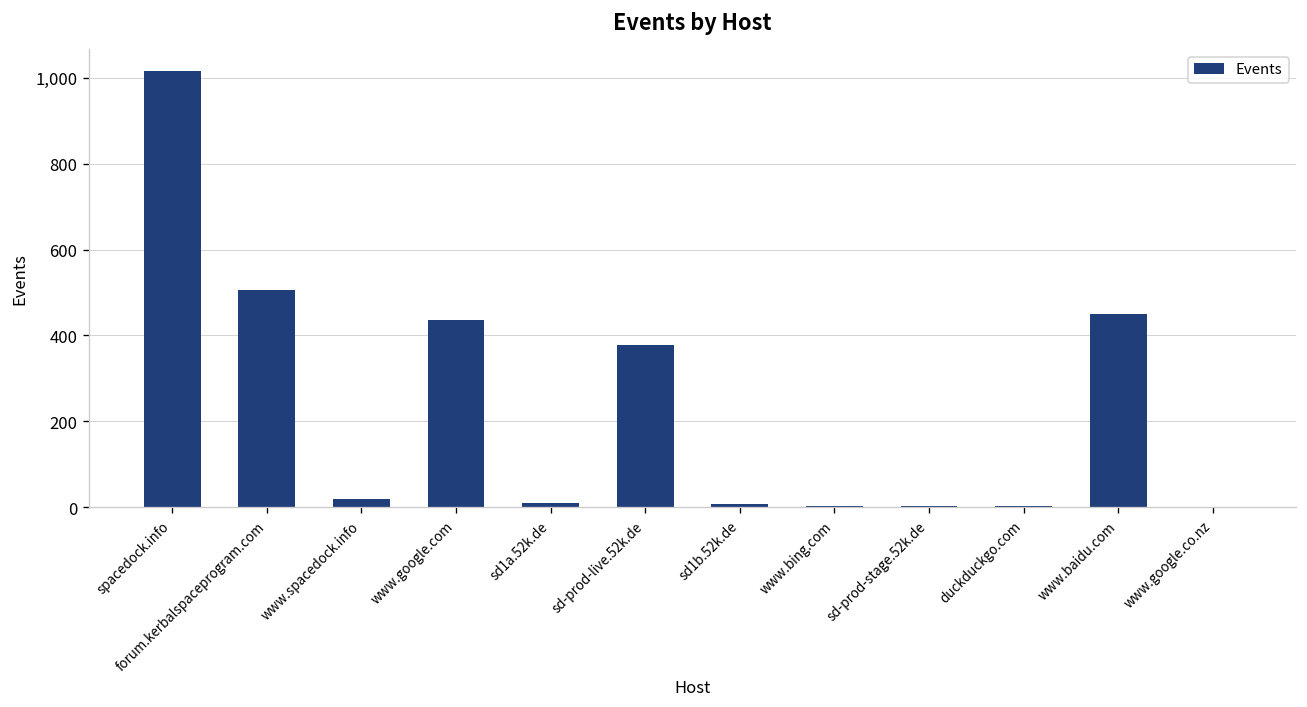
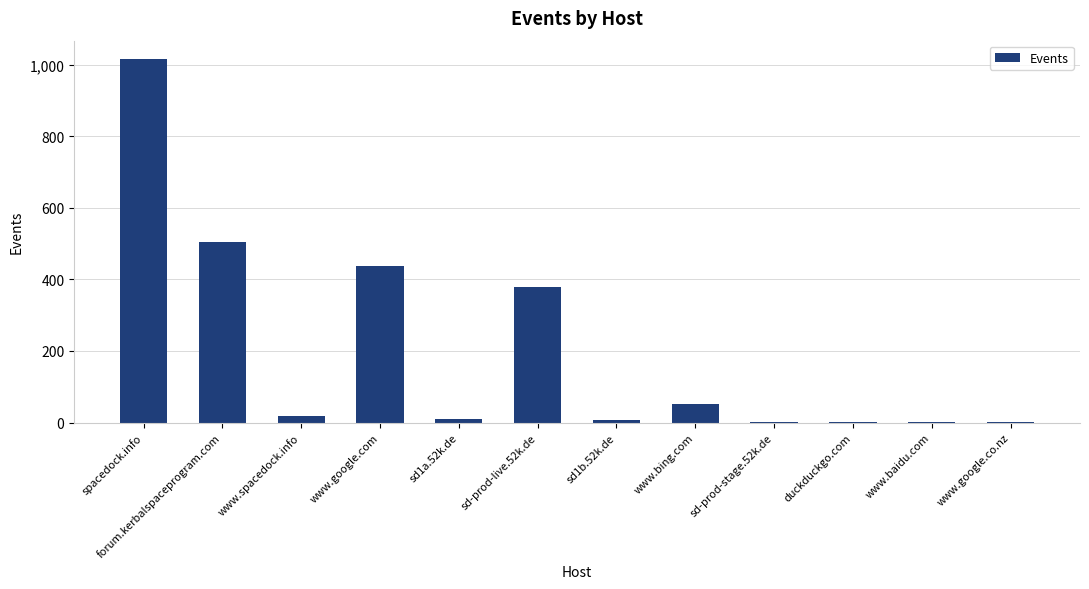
www.bing.com: 0 -> 50
www.baidu.com: 450 -> 0
